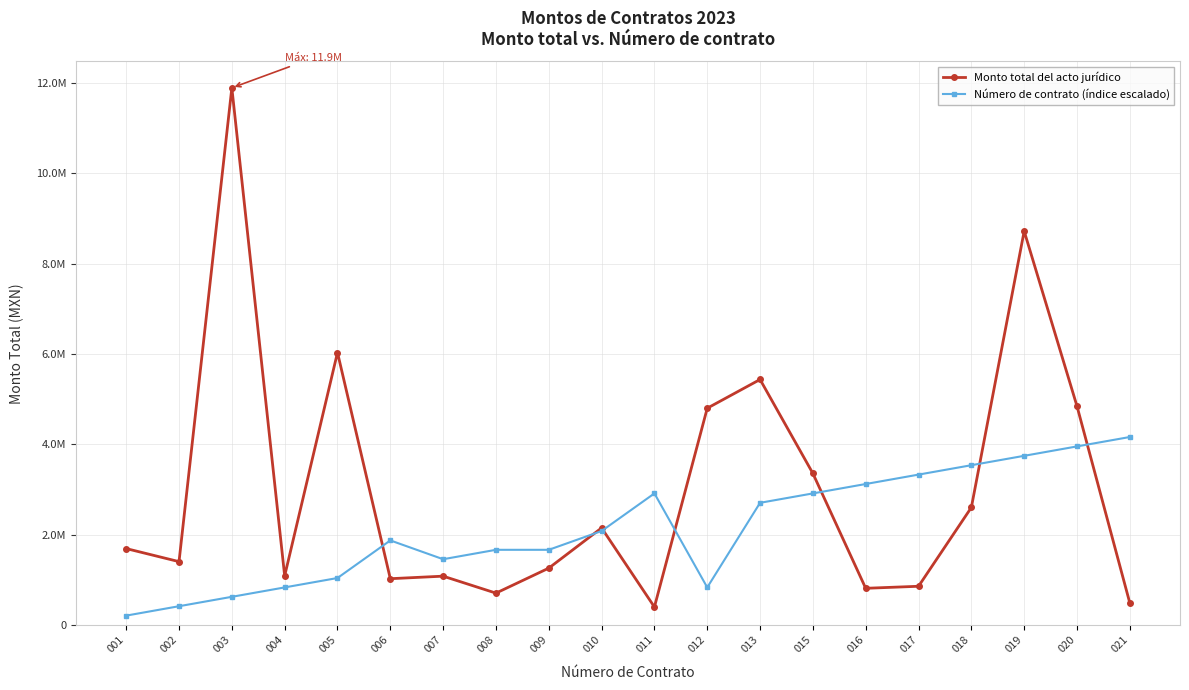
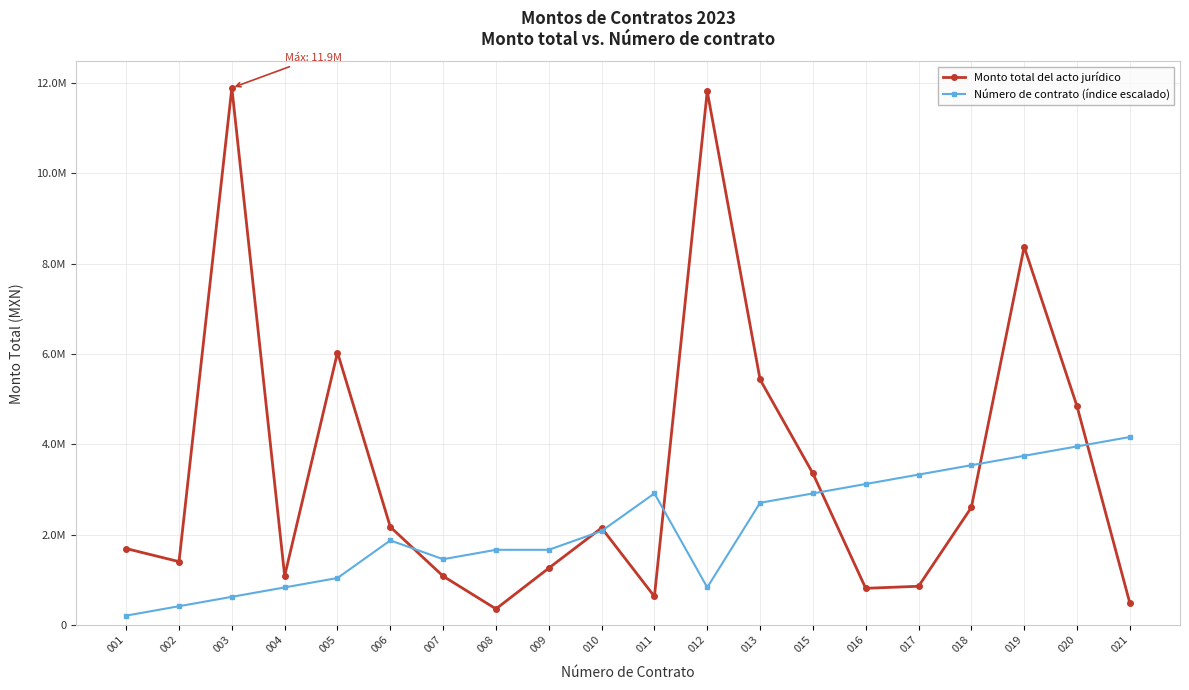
Monto total del acto jurídico, 006: 1000000 -> 2200000
Monto total del acto jurídico, 008: 700000 -> 400000
Monto total del acto jurídico, 011: 400000 -> 600000
Monto total del acto jurídico, 012: 4800000 -> 11800000
Monto total del acto jurídico, 019: 8700000 -> 8400000
